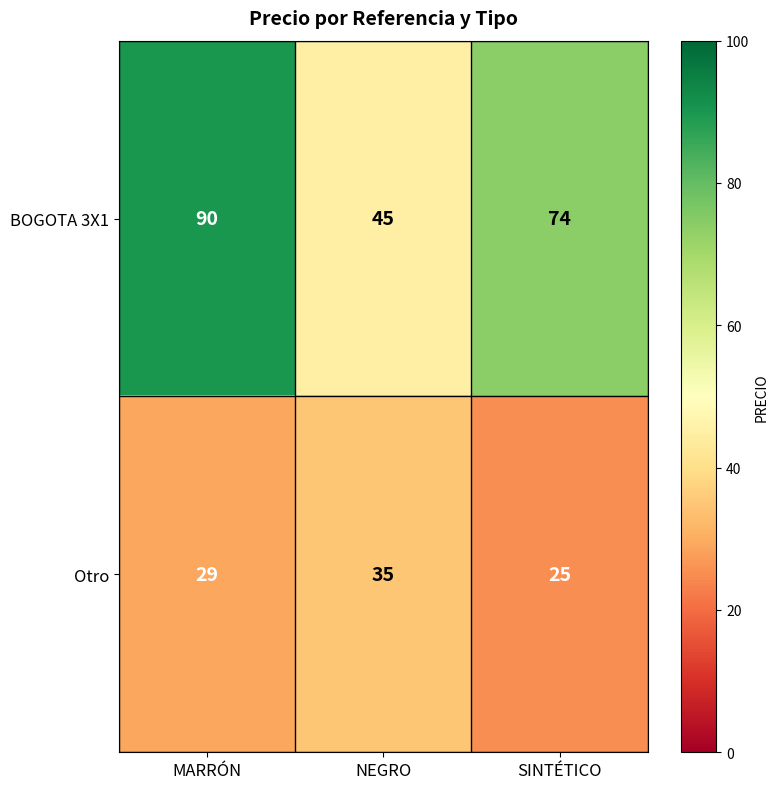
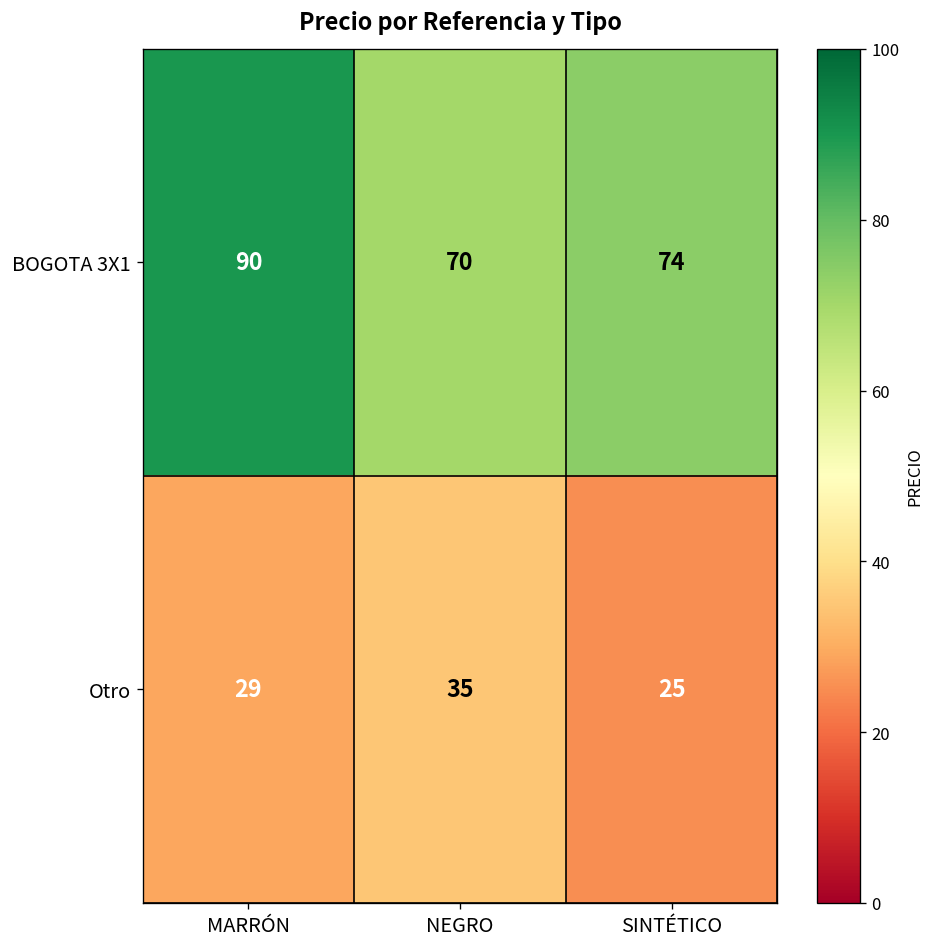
BOGOTA 3X1, NEGRO: 45 -> 70
